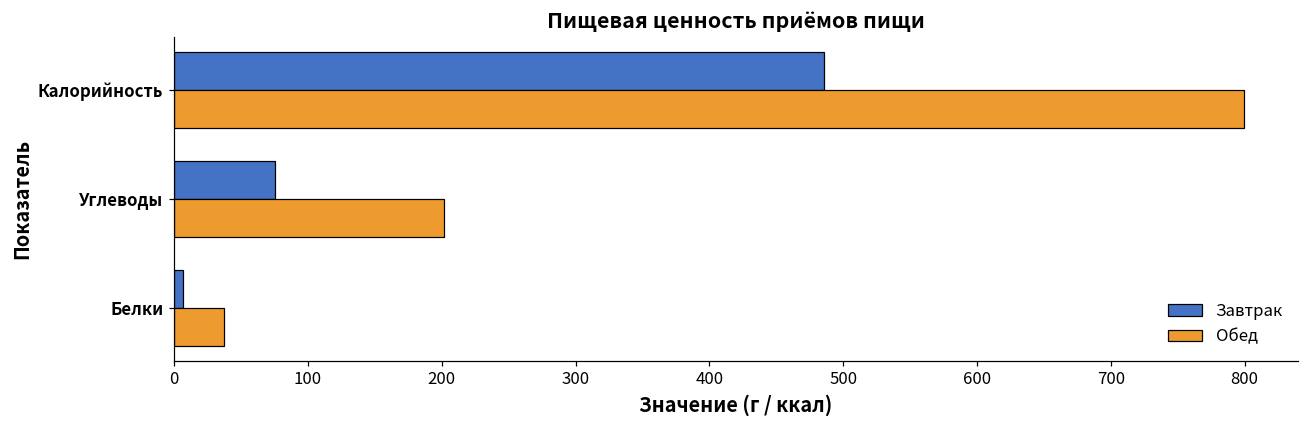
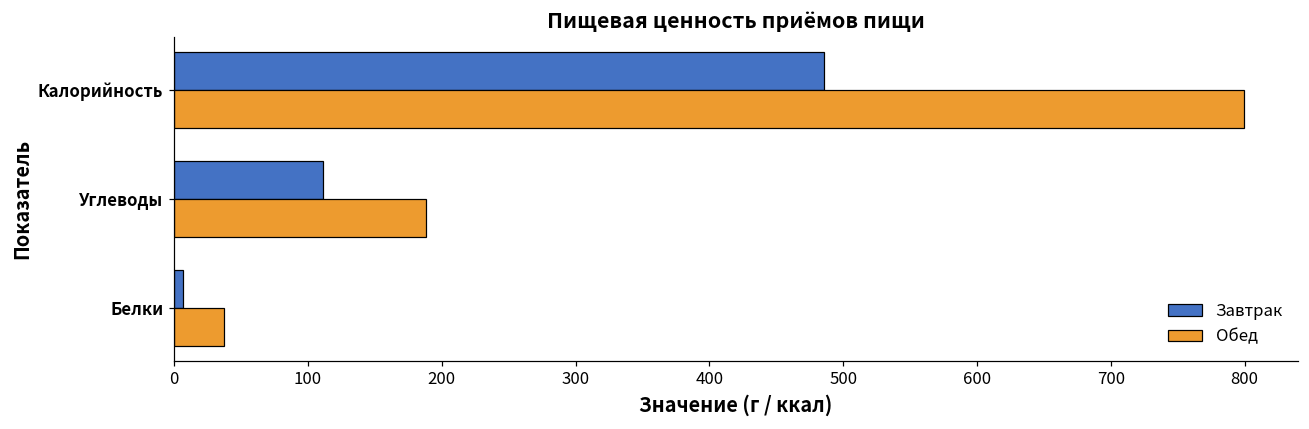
Завтрак, Углеводы: 76 -> 111
Обед, Углеводы: 201 -> 189
